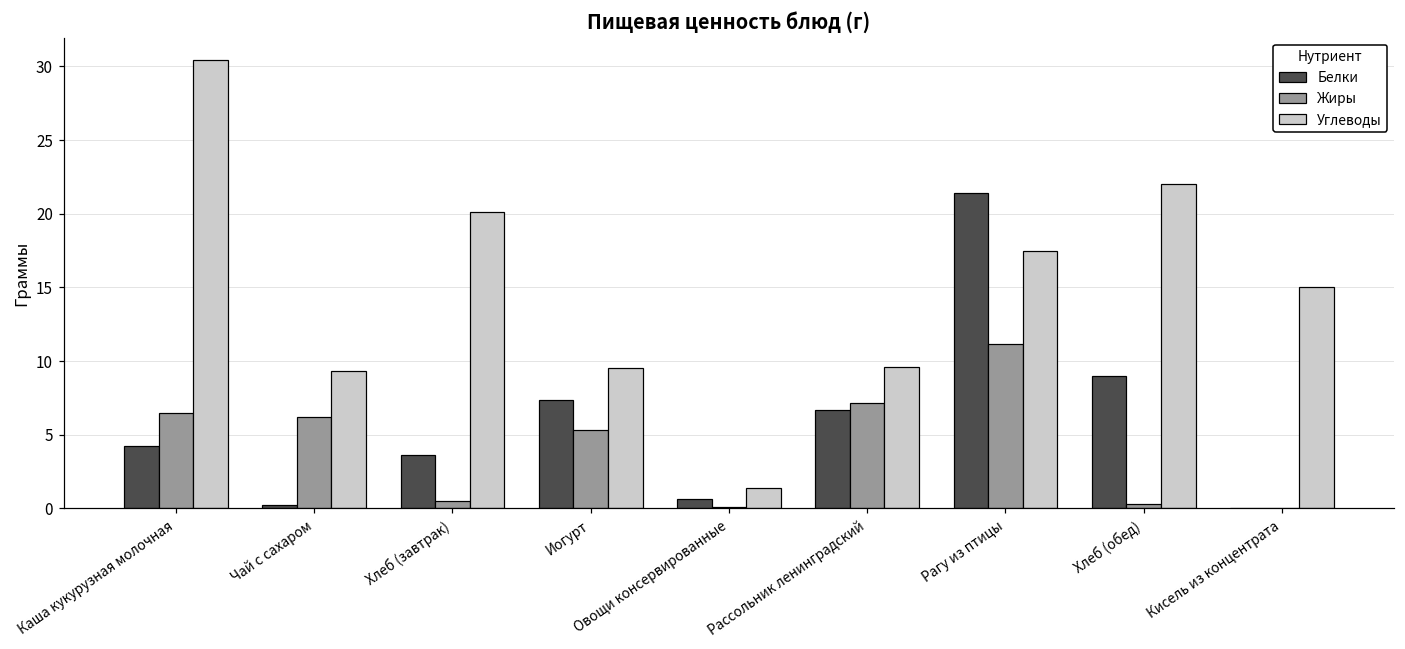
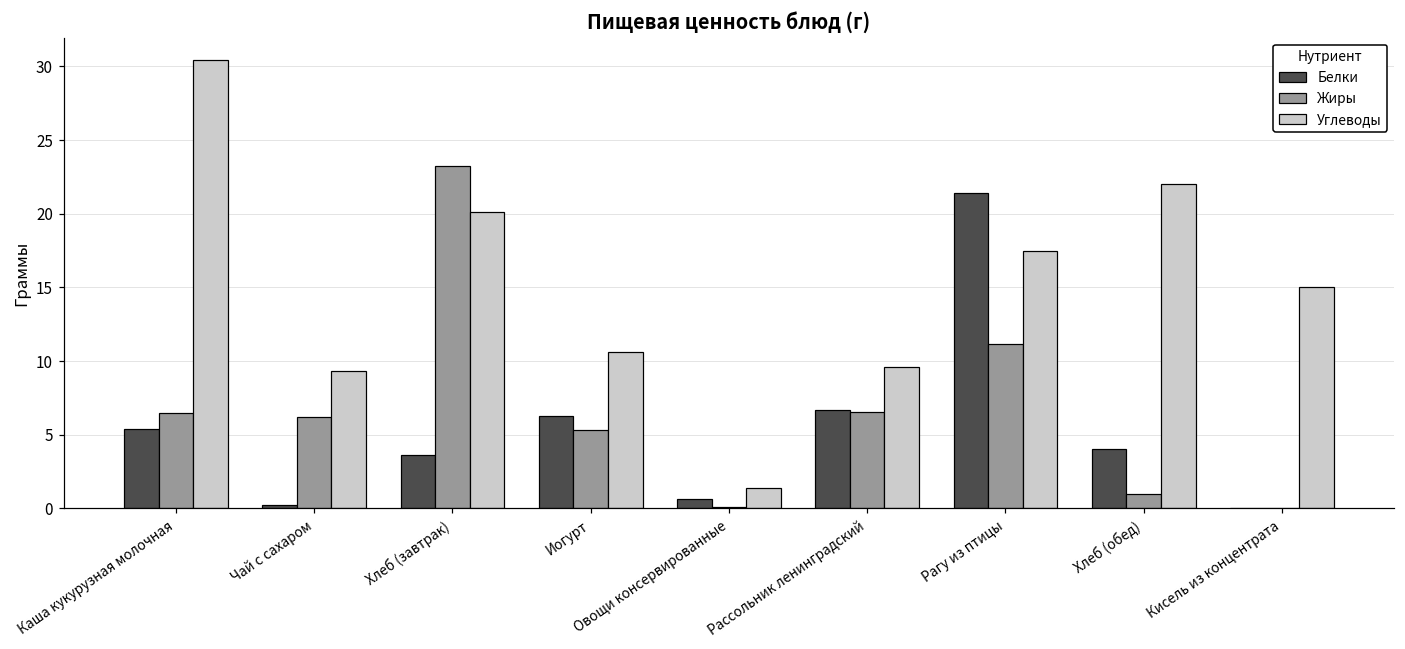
Белки, Каша кукурузная молочная: 4.2 -> 5.4
Жиры, Хлеб (завтрак): 0.5 -> 23.3
Белки, Иогурт: 7.4 -> 6.3
Углеводы, Иогурт: 9.5 -> 10.6
Жиры, Рассольник ленинградский: 7.2 -> 6.6
Белки, Хлеб (обед): 9 -> 4
Жиры, Хлеб (обед): 0.3 -> 1.0
